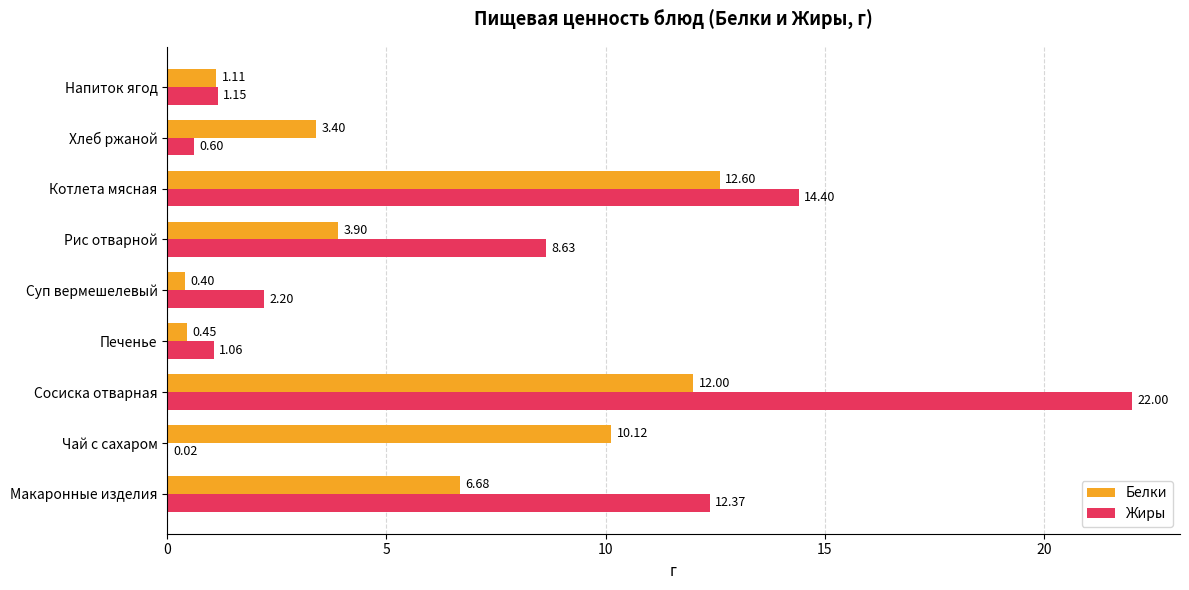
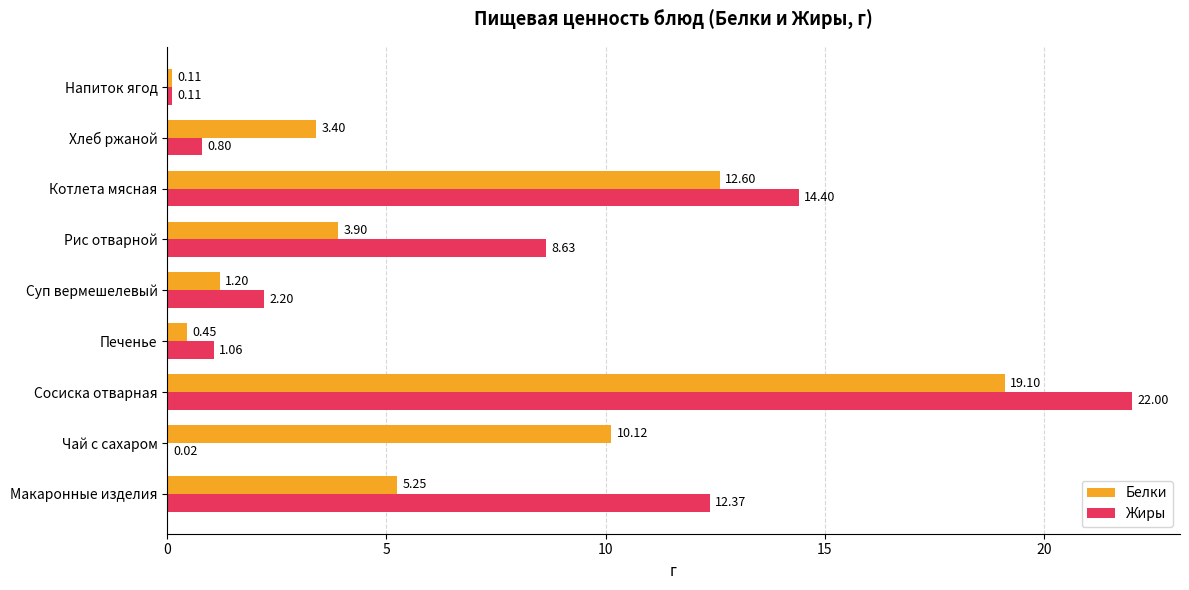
Белки, Напиток ягод: 1.11 -> 0.11
Жиры, Напиток ягод: 1.15 -> 0.11
Жиры, Хлеб ржаной: 0.60 -> 0.80
Белки, Суп вермешелевый: 0.40 -> 1.20
Белки, Сосиска отварная: 12.00 -> 19.10
Белки, Макаронные изделия: 6.68 -> 5.25
